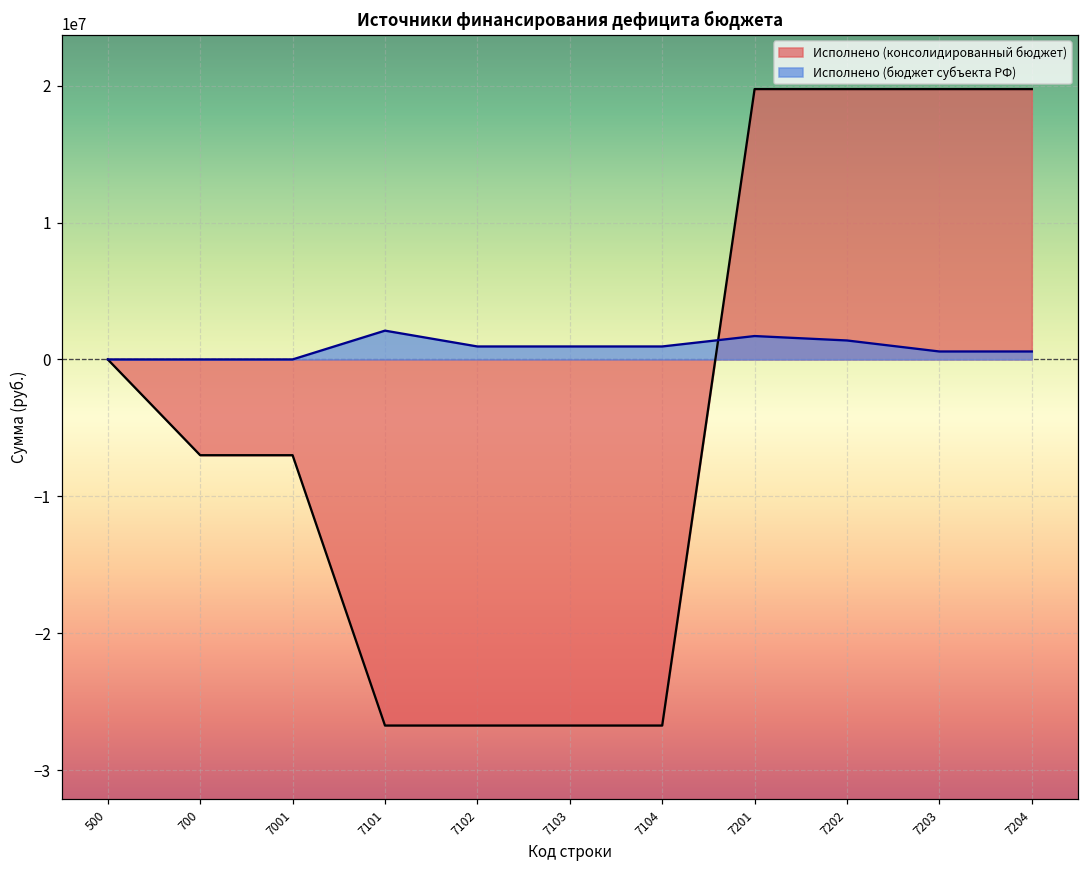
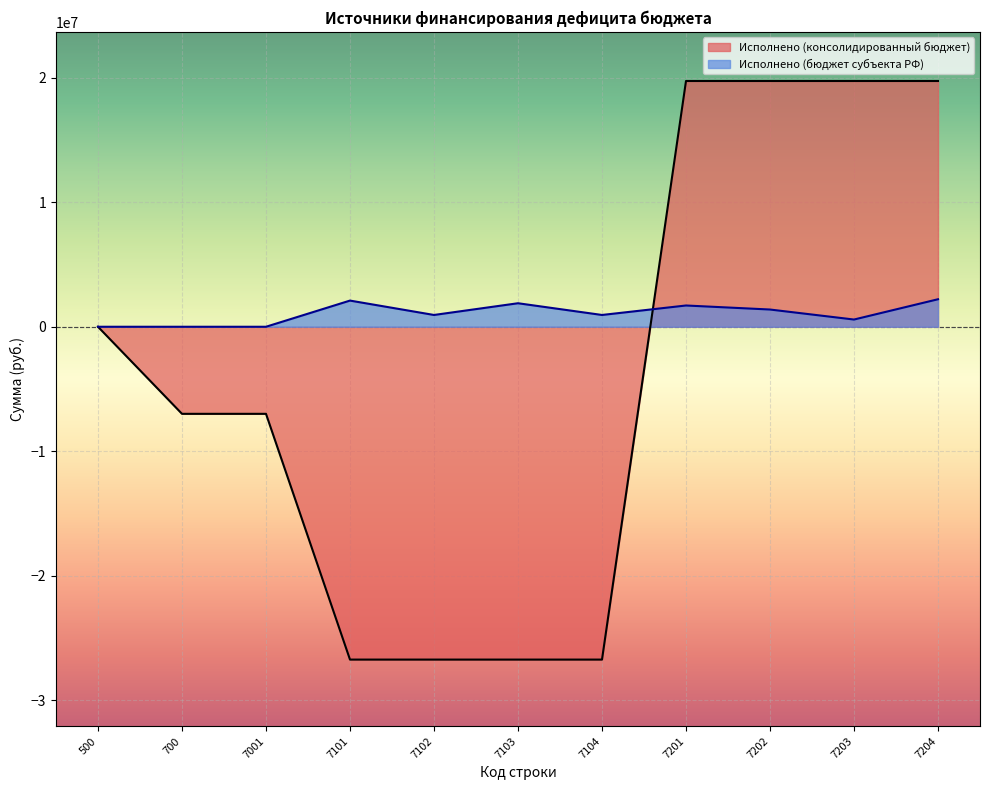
Исполнено (бюджет субъекта РФ), 7103: 900000 -> 1900000
Исполнено (бюджет субъекта РФ), 7204: 600000 -> 2200000
